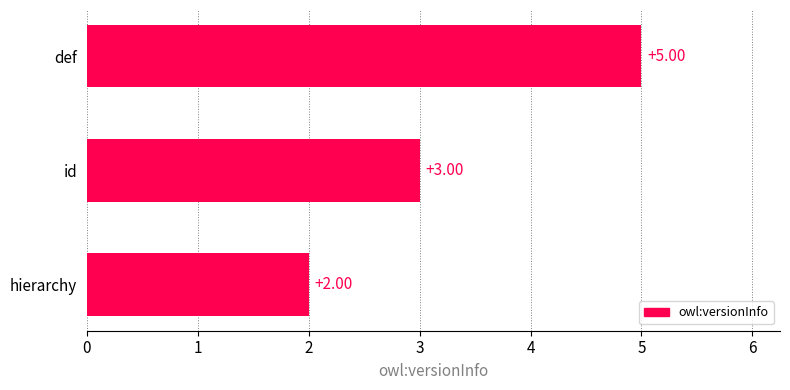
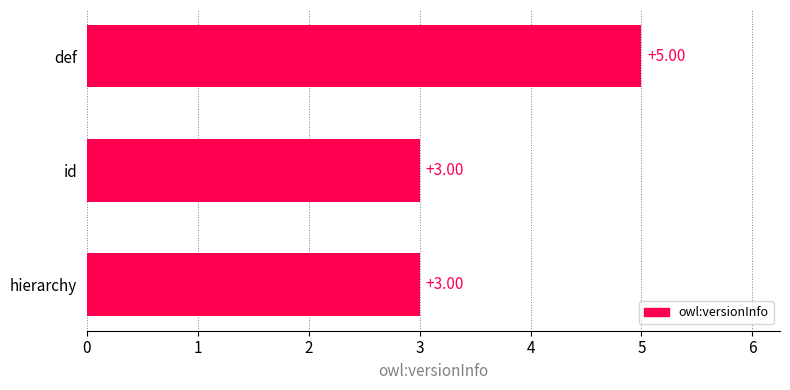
hierarchy: +2.00 -> +3.00
